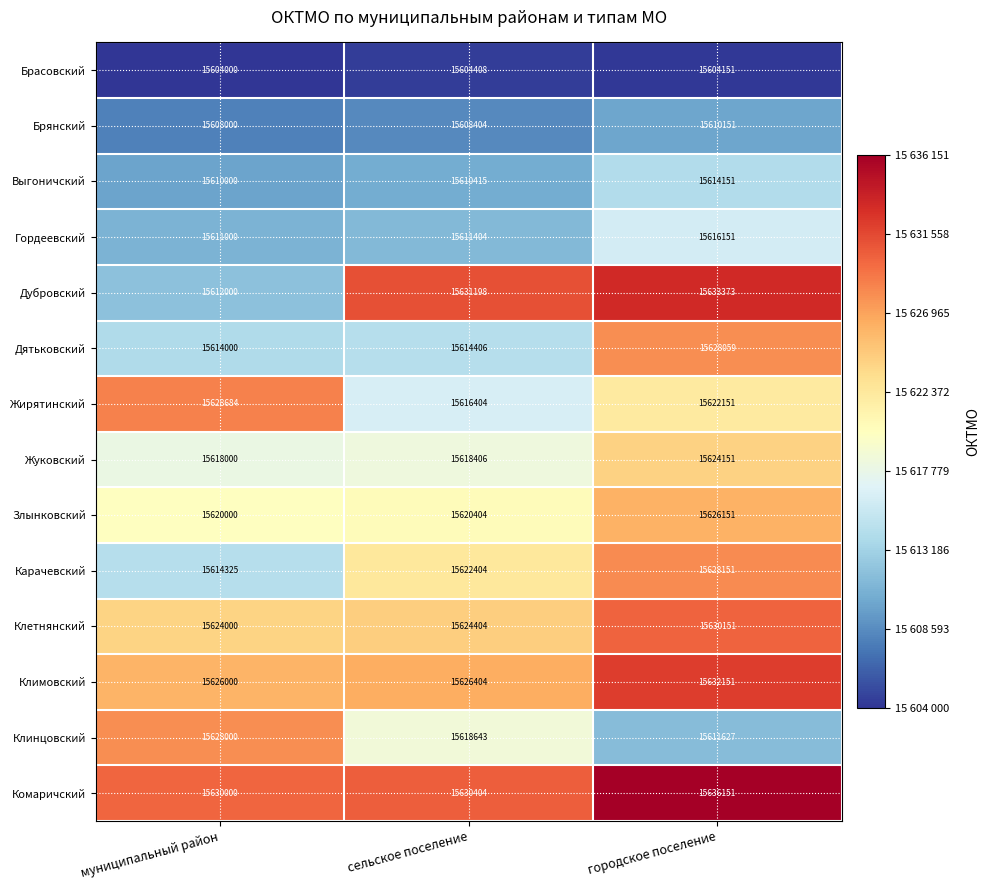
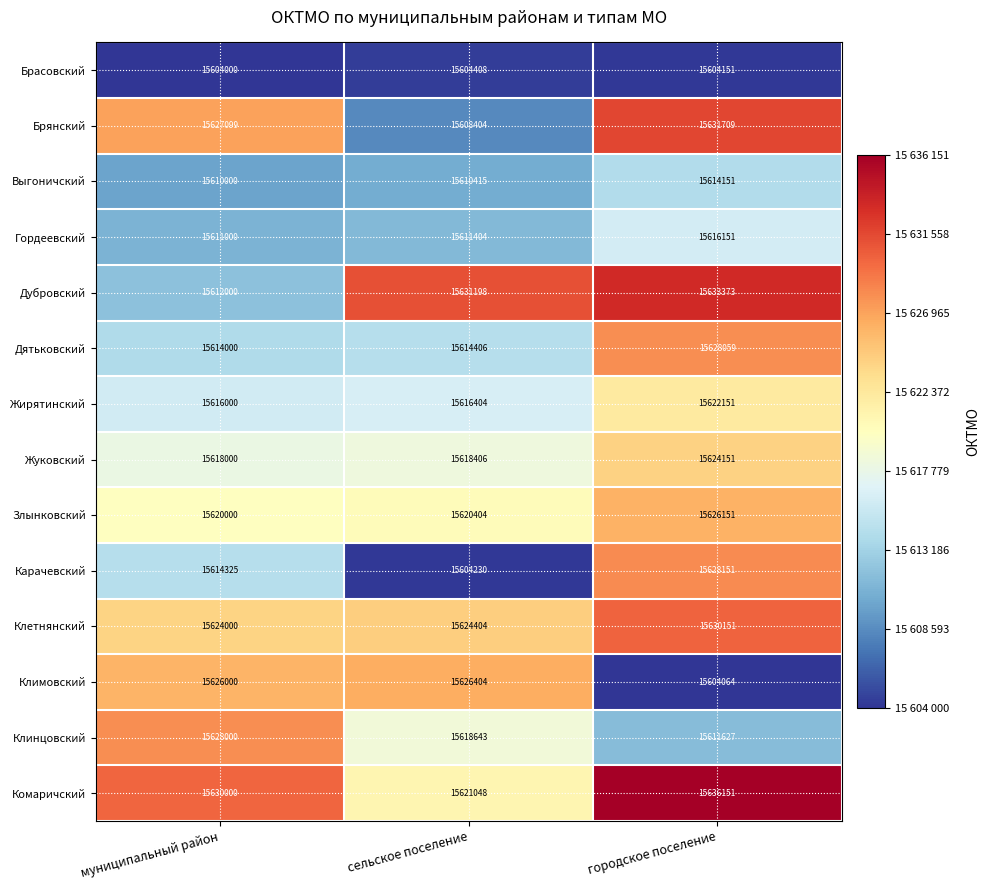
Брянский, муниципальный район: 15608000 -> 15627099
Брянский, городское поселение: 15610151 -> 15631709
Жирятинский, муниципальный район: 15628684 -> 15616000
Карачевский, сельское поселение: 15622404 -> 15604230
Климовский, городское поселение: 15632151 -> 15604064
Комаричский, сельское поселение: 15630404 -> 15621048
